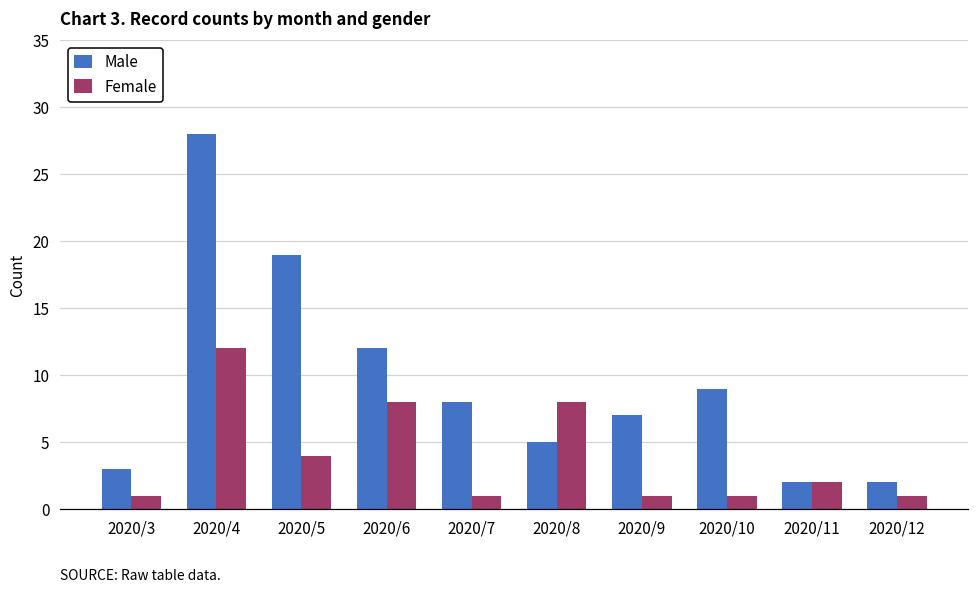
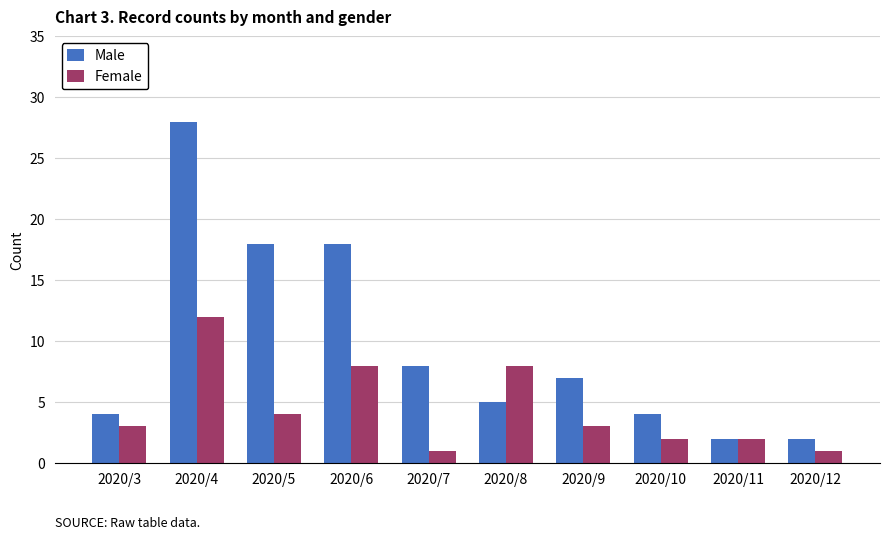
Male, 2020/3: 3 -> 4
Female, 2020/3: 1 -> 3
Male, 2020/5: 19 -> 18
Male, 2020/6: 12 -> 18
Female, 2020/9: 1 -> 3
Male, 2020/10: 9 -> 4
Female, 2020/10: 1 -> 2
